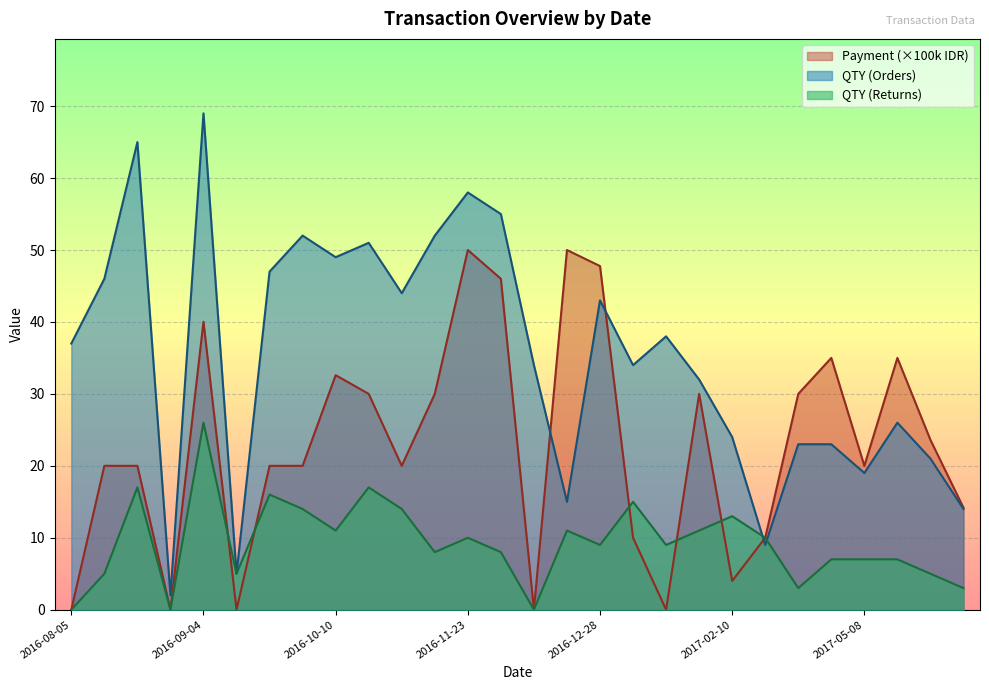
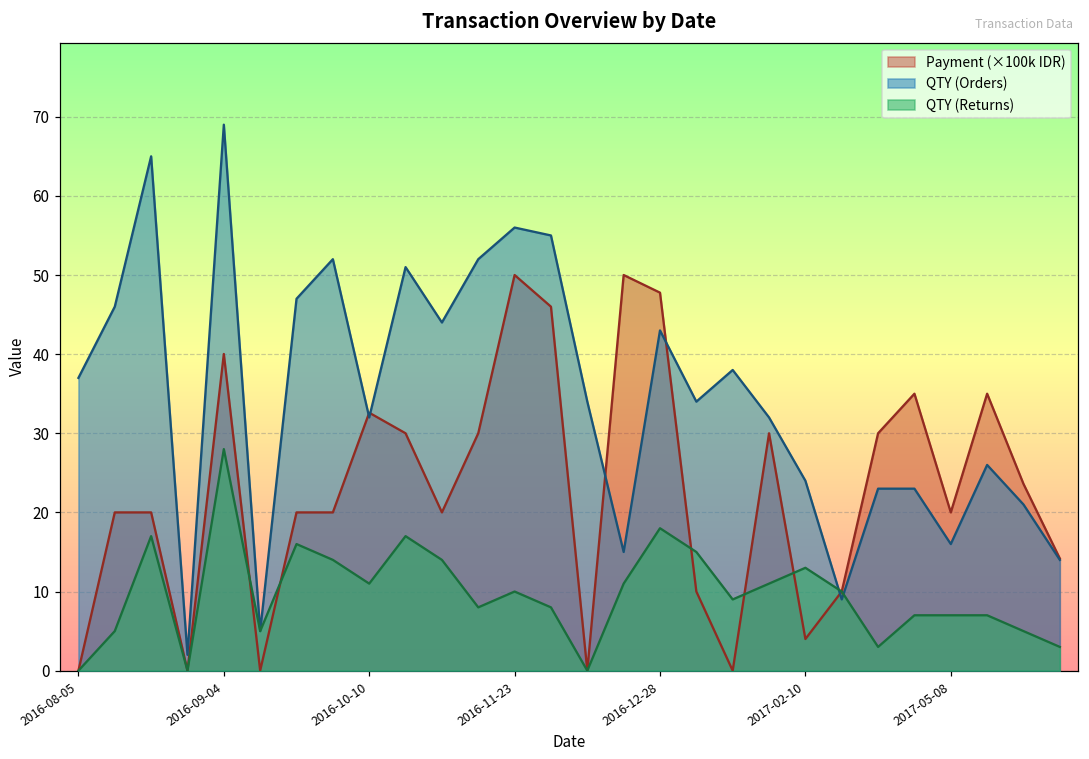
QTY (Returns), 2016-09-04: 26 -> 28
QTY (Orders), 2016-10-10: 49 -> 32
QTY (Orders), 2016-11-23: 58 -> 56
QTY (Returns), 2016-12-28: 9 -> 18
QTY (Orders), 2017-05-08: 19 -> 16
